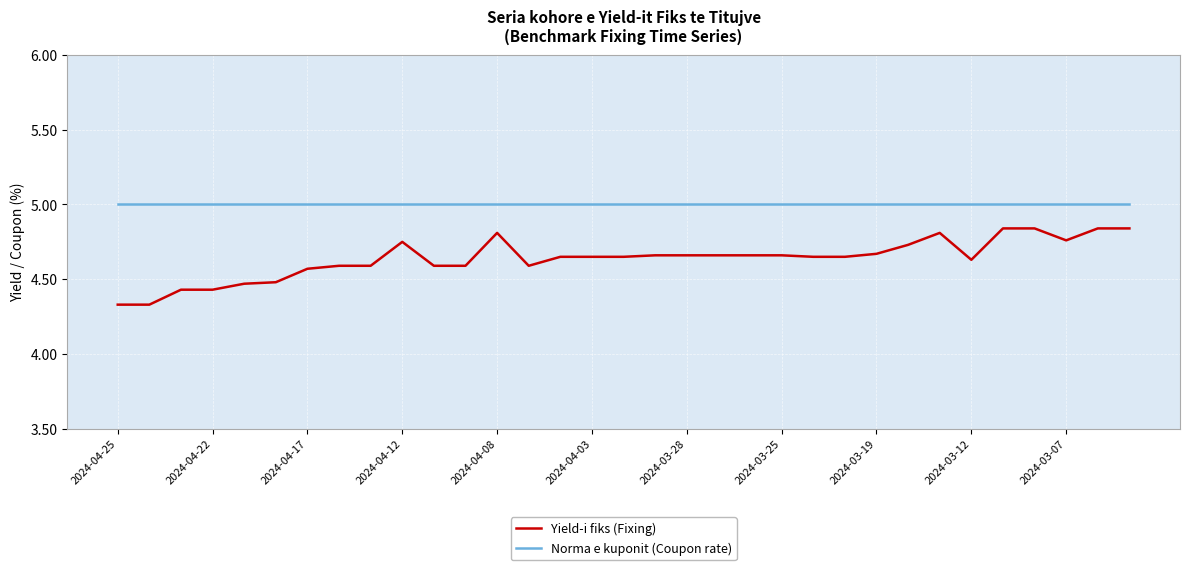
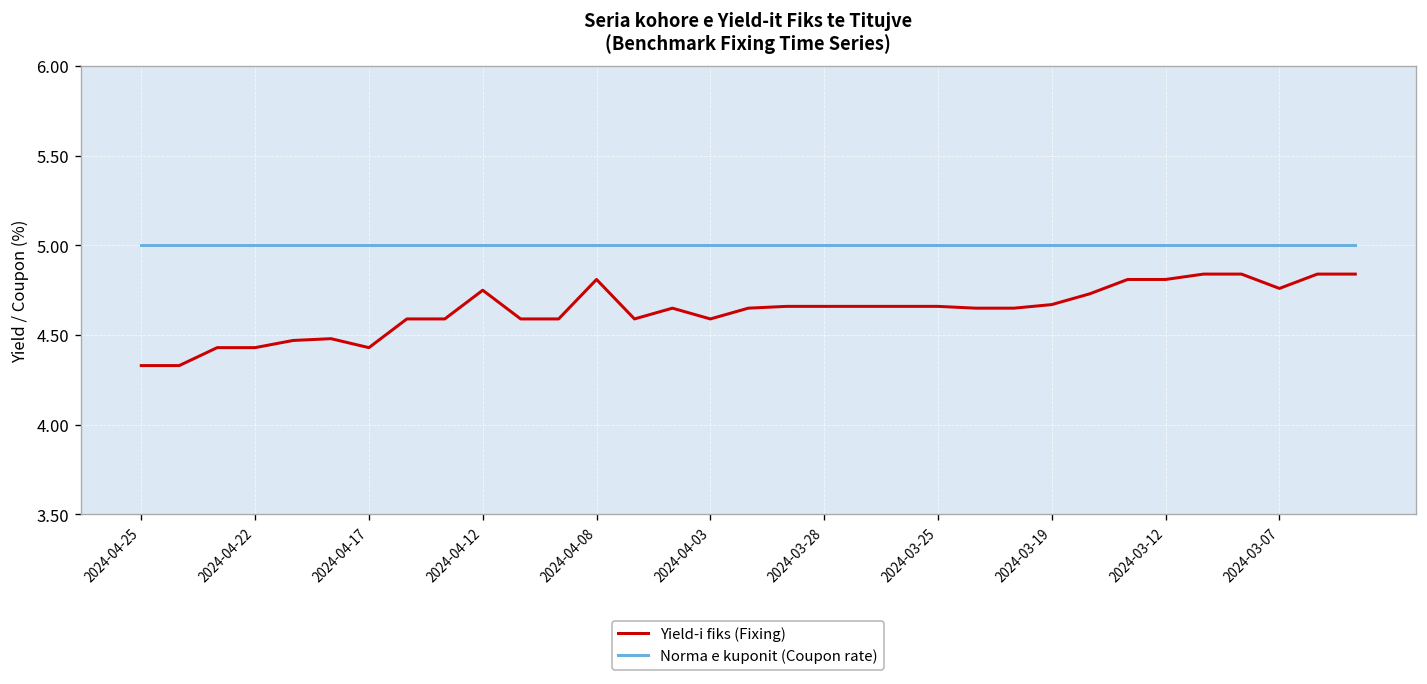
Yield-i fiks (Fixing), 2024-04-17: 4.57 -> 4.43
Yield-i fiks (Fixing), 2024-04-03: 4.65 -> 4.59
Yield-i fiks (Fixing), 2024-03-12: 4.63 -> 4.81
